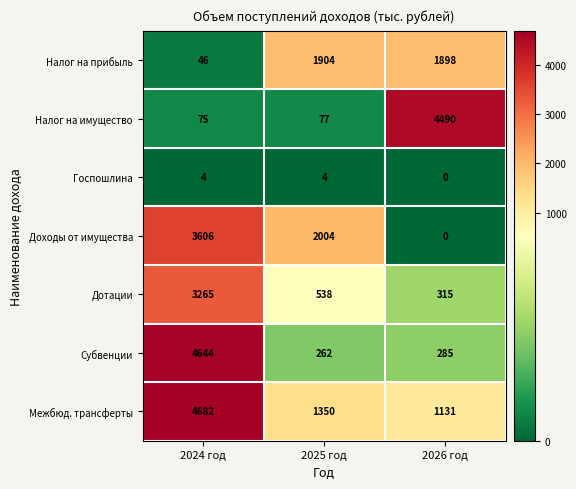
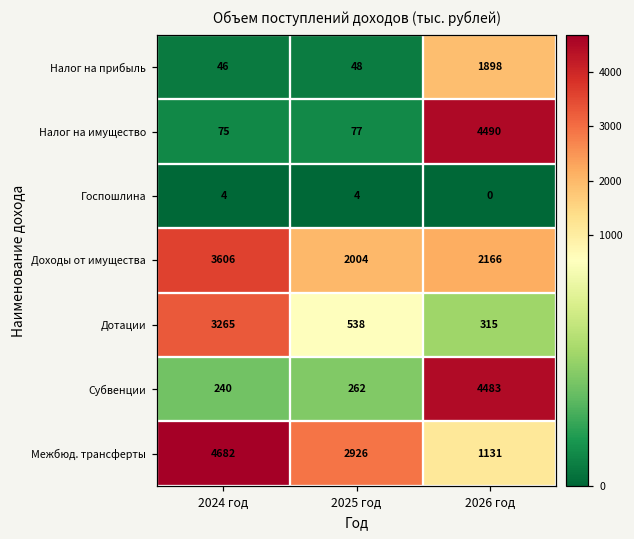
Налог на прибыль, 2025 год: 1904 -> 48
Доходы от имущества, 2026 год: 0 -> 2166
Субвенции, 2024 год: 4644 -> 240
Субвенции, 2026 год: 285 -> 4483
Межбюд. трансферты, 2025 год: 1350 -> 2926
